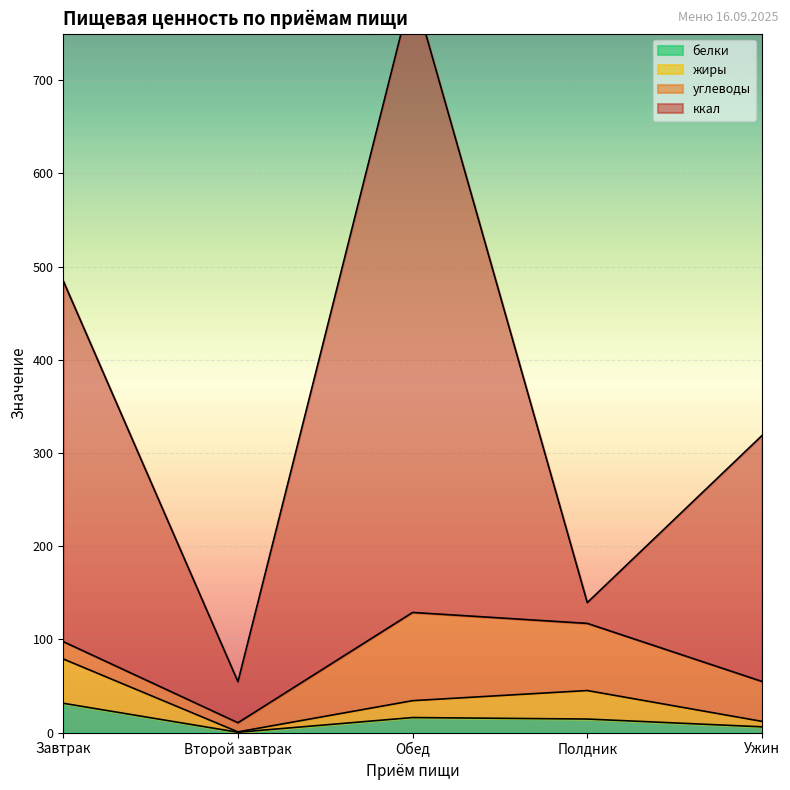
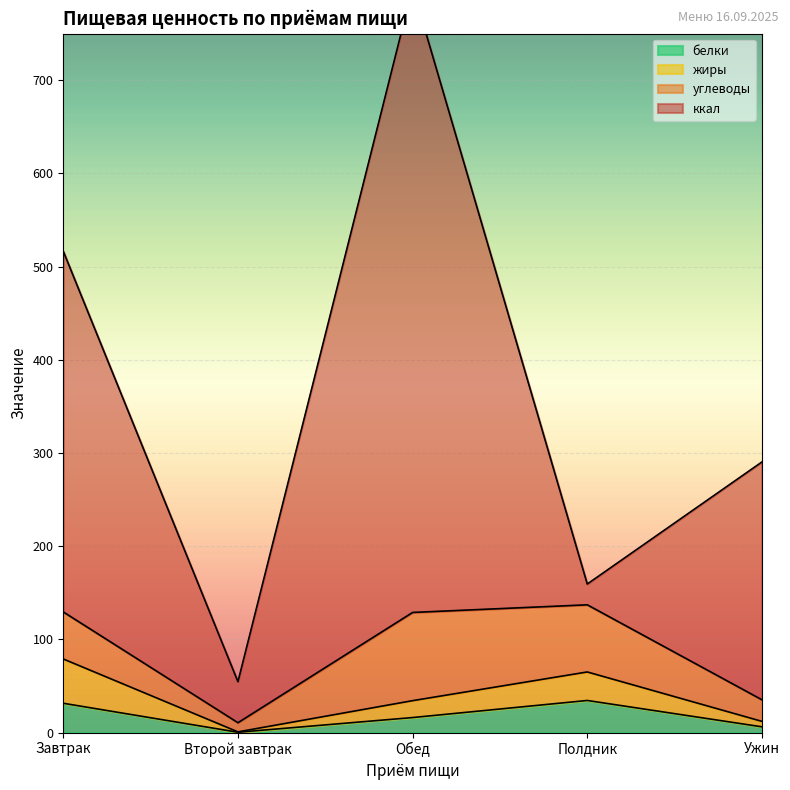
углеводы, Завтрак: 20 -> 50
белки, Полдник: 10 -> 30
углеводы, Ужин: 40 -> 20
ккал, Ужин: 264 -> 255
